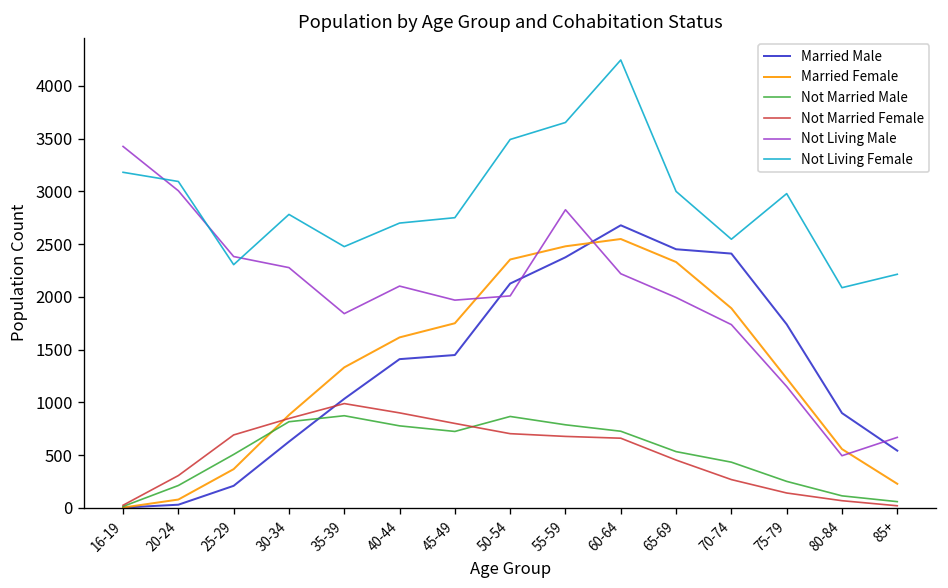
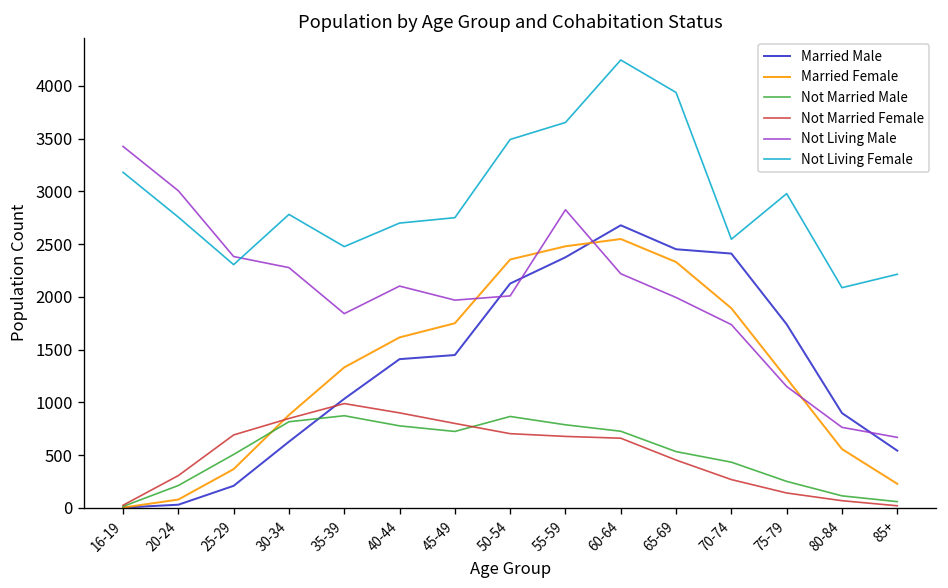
Not Living Female, 20-24: 3100 -> 2800
Not Living Female, 65-69: 3000 -> 3900
Not Living Male, 80-84: 500 -> 800
